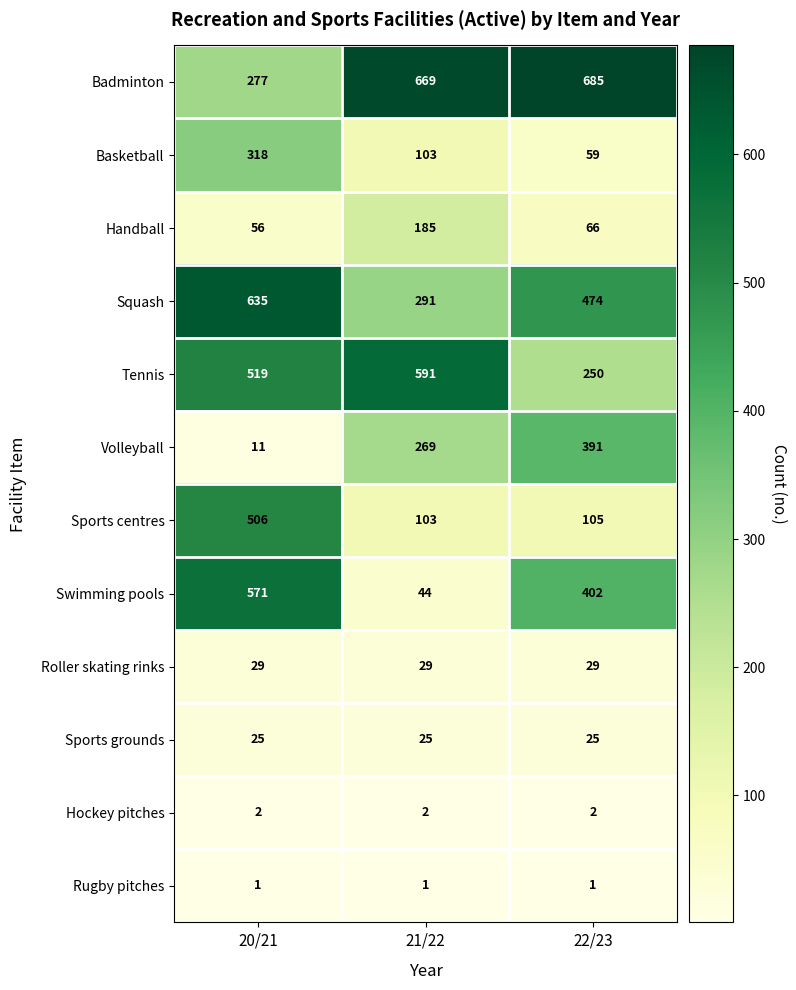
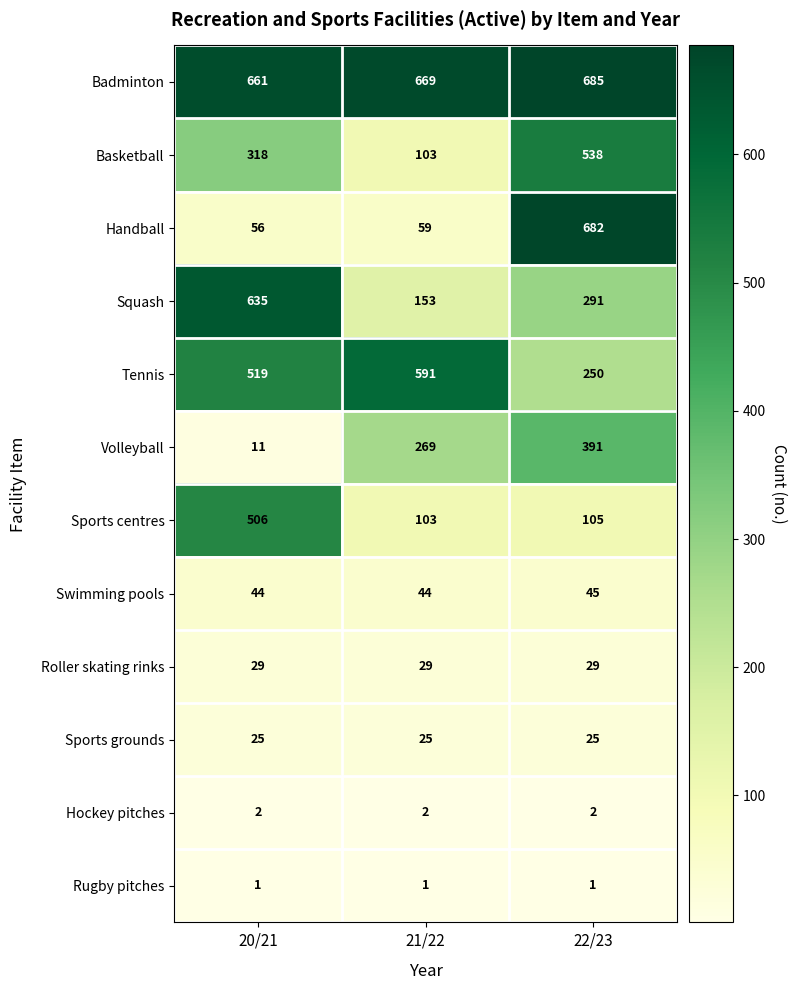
Badminton, 20/21: 277 -> 661
Basketball, 22/23: 59 -> 538
Handball, 21/22: 185 -> 59
Handball, 22/23: 66 -> 682
Squash, 21/22: 291 -> 153
Squash, 22/23: 474 -> 291
Swimming pools, 20/21: 571 -> 44
Swimming pools, 22/23: 402 -> 45
